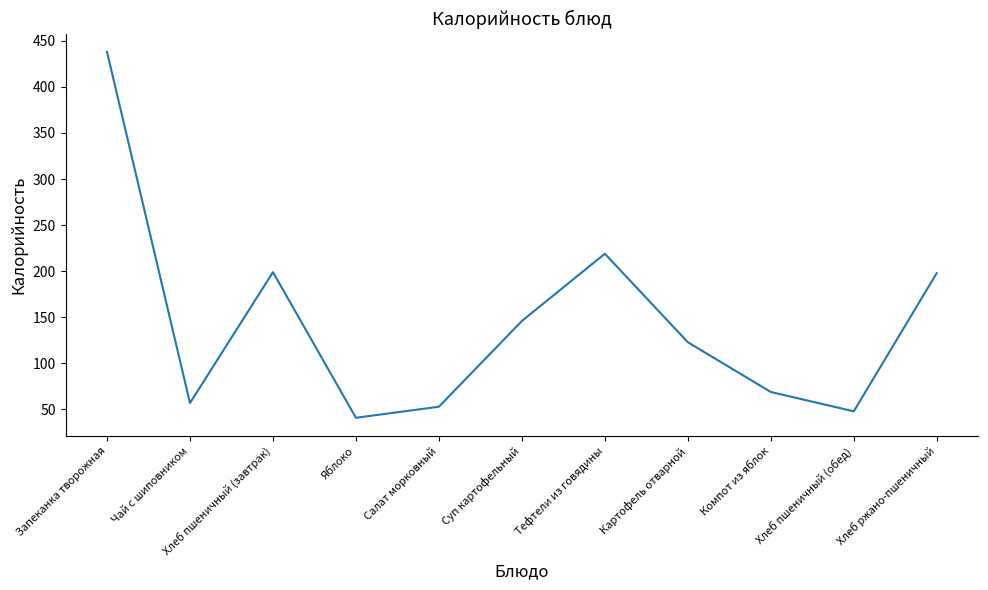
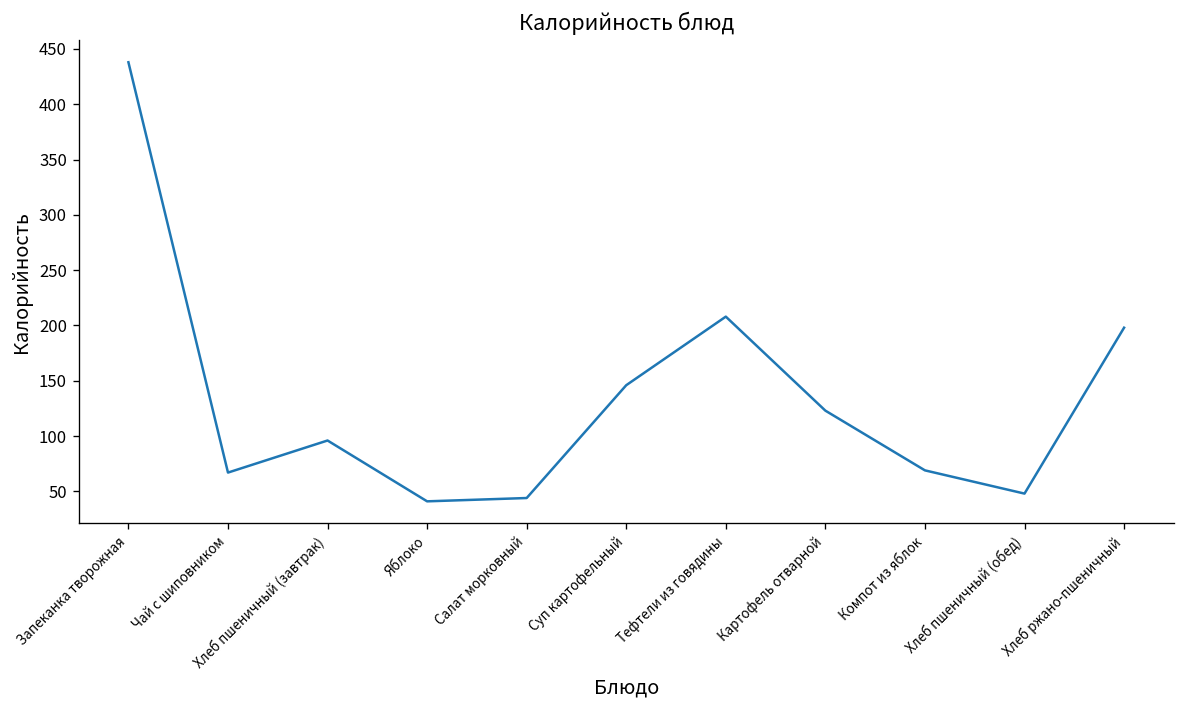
Чай с шиповником: 60 -> 70
Хлеб пшеничный (завтрак): 200 -> 100
Салат морковный: 50 -> 40
Тефтели из говядины: 220 -> 210
